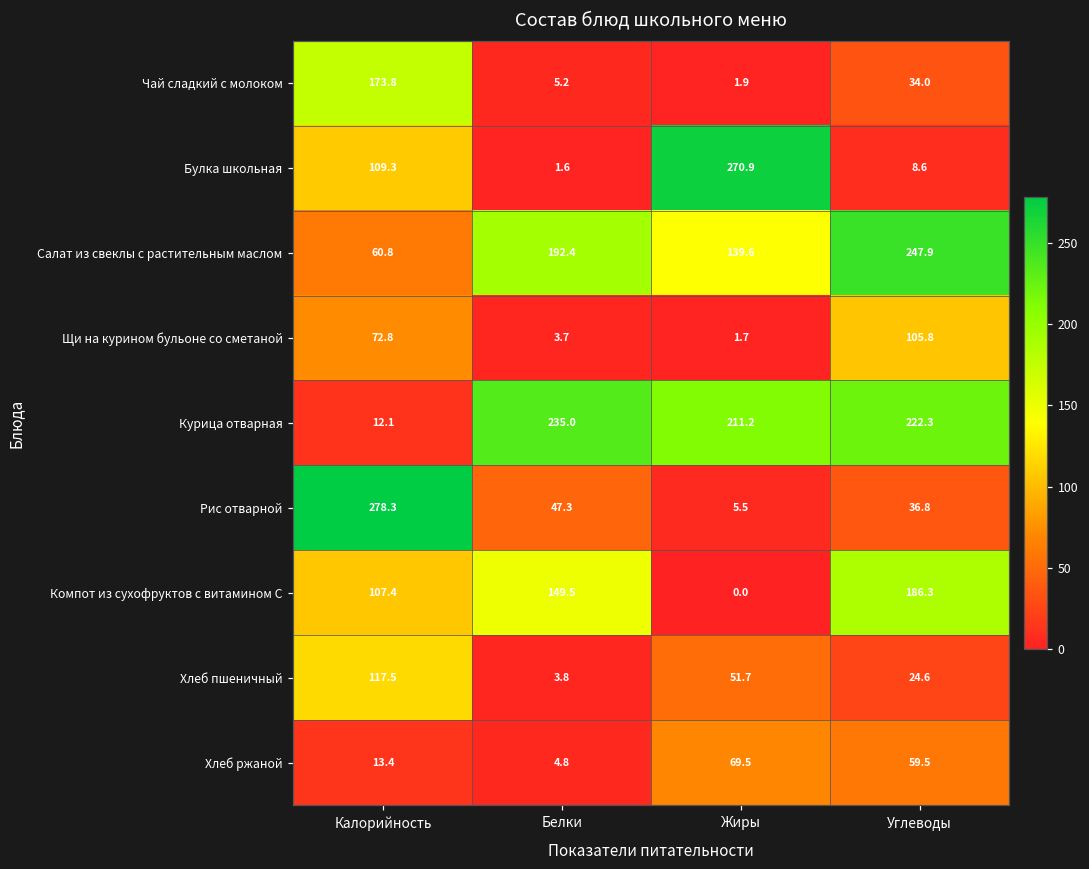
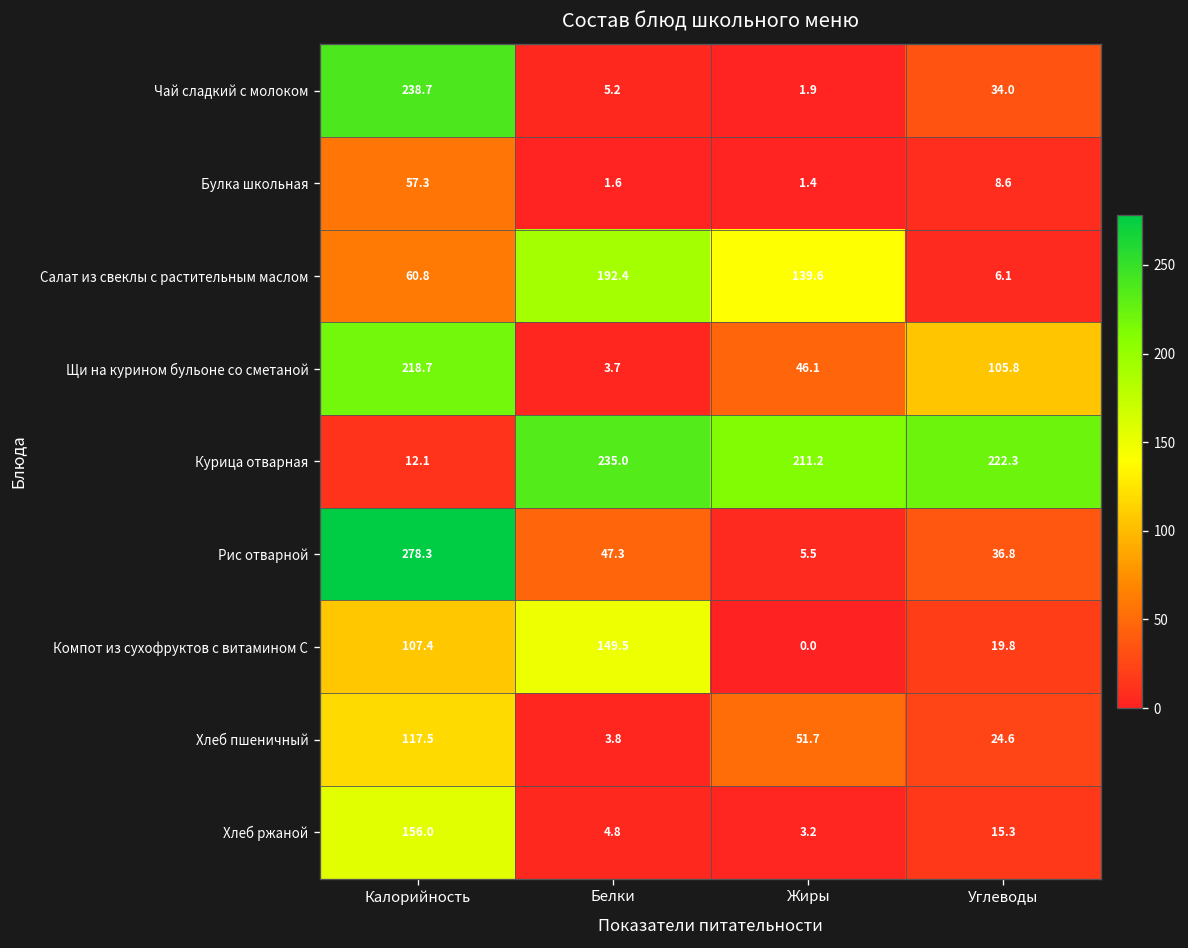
Чай сладкий с молоком, Калорийность: 173.8 -> 238.7
Булка школьная, Калорийность: 109.3 -> 57.3
Булка школьная, Жиры: 270.9 -> 1.4
Салат из свеклы с растительным маслом, Углеводы: 247.9 -> 6.1
Щи на курином бульоне со сметаной, Калорийность: 72.8 -> 218.7
Щи на курином бульоне со сметаной, Жиры: 1.7 -> 46.1
Компот из сухофруктов с витамином С, Углеводы: 186.3 -> 19.8
Хлеб ржаной, Калорийность: 13.4 -> 156.0
Хлеб ржаной, Жиры: 69.5 -> 3.2
Хлеб ржаной, Углеводы: 59.5 -> 15.3
